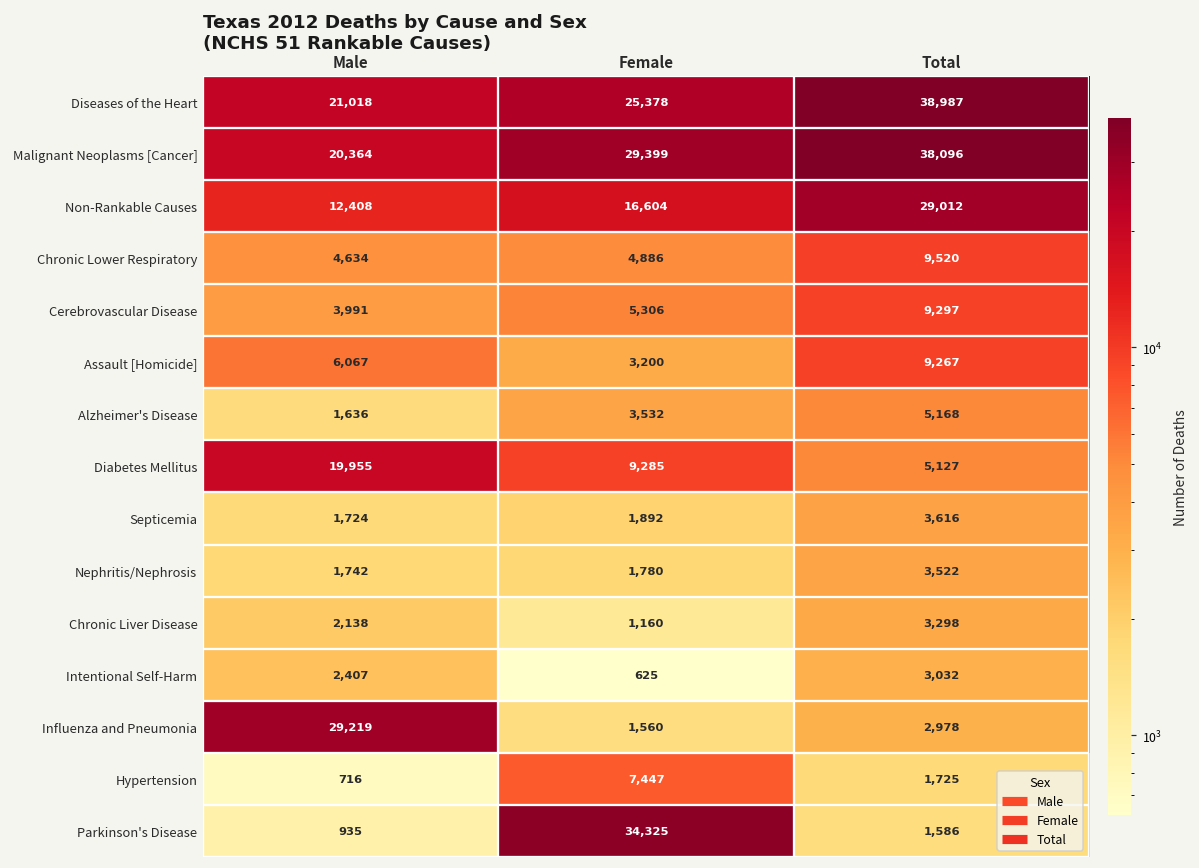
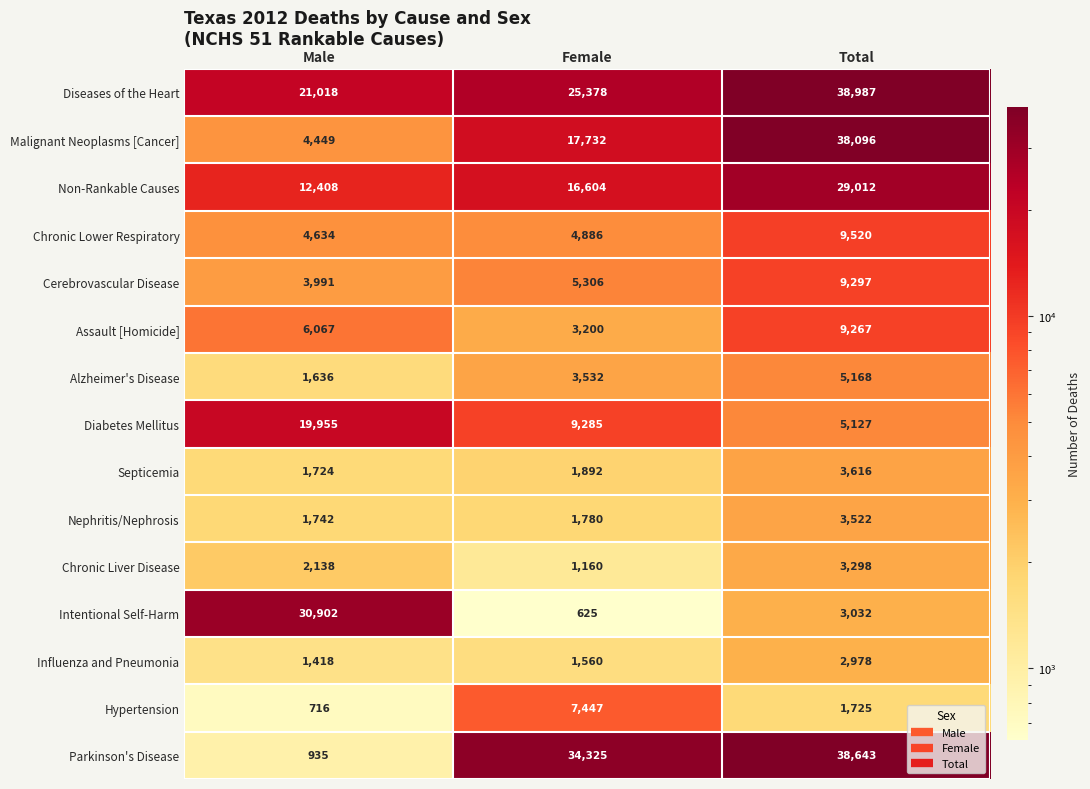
Malignant Neoplasms [Cancer], Male: 20,364 -> 4,449
Malignant Neoplasms [Cancer], Female: 29,399 -> 17,732
Intentional Self-Harm, Male: 2,407 -> 30,902
Influenza and Pneumonia, Male: 29,219 -> 1,418
Parkinson's Disease, Total: 1,586 -> 38,643
